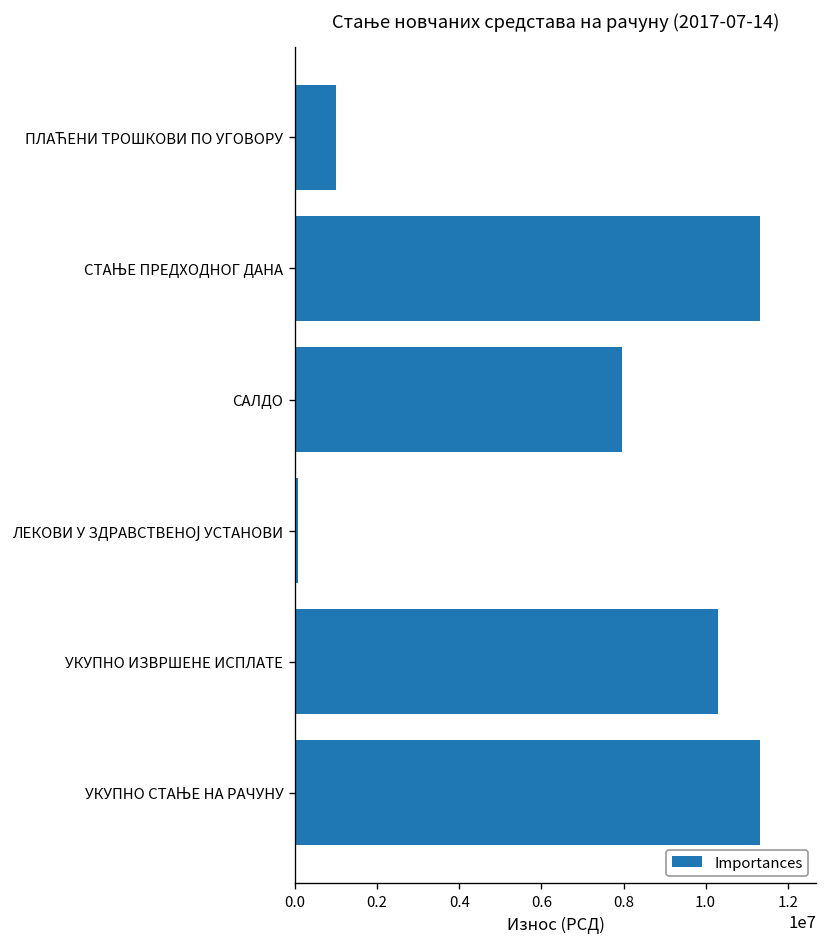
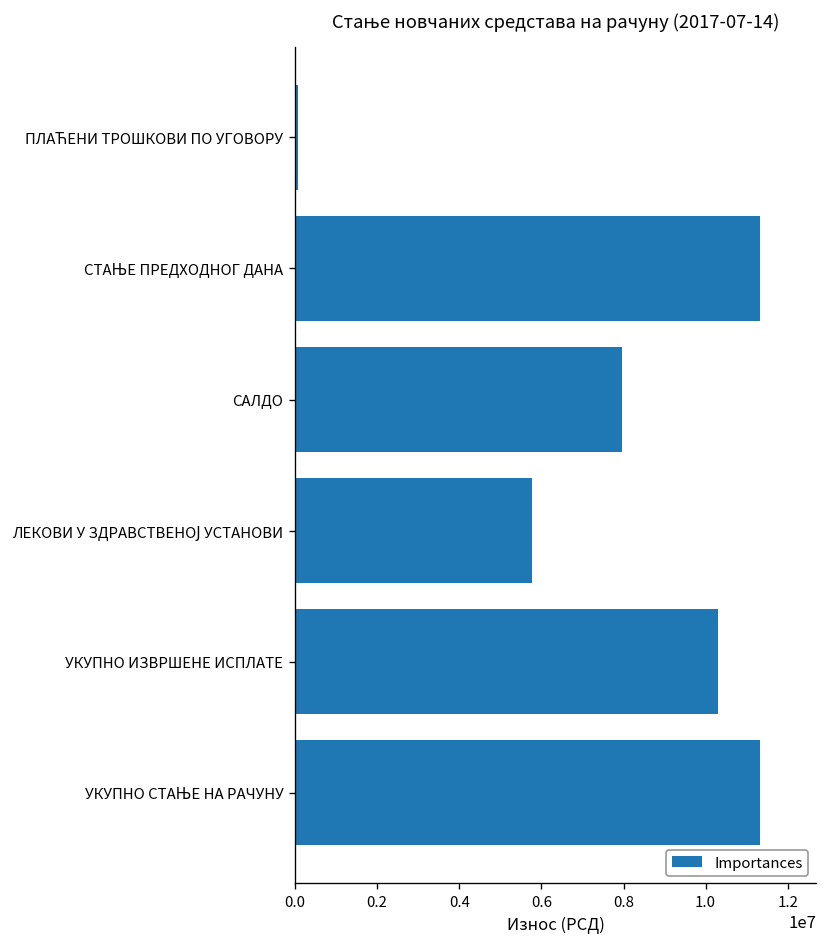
ПЛАЋЕНИ ТРОШКОВИ ПО УГОВОРУ: 1000000 -> 100000
ЛЕКОВИ У ЗДРАВСТВЕНОЈ УСТАНОВИ: 100000 -> 5800000
